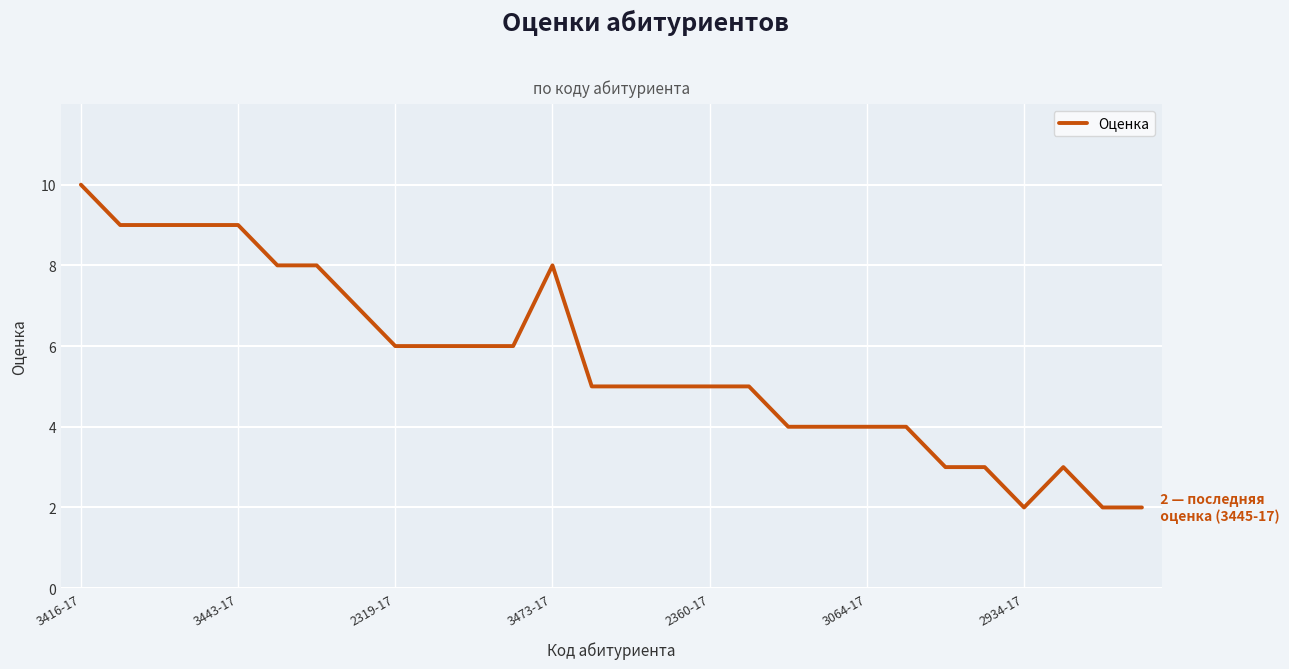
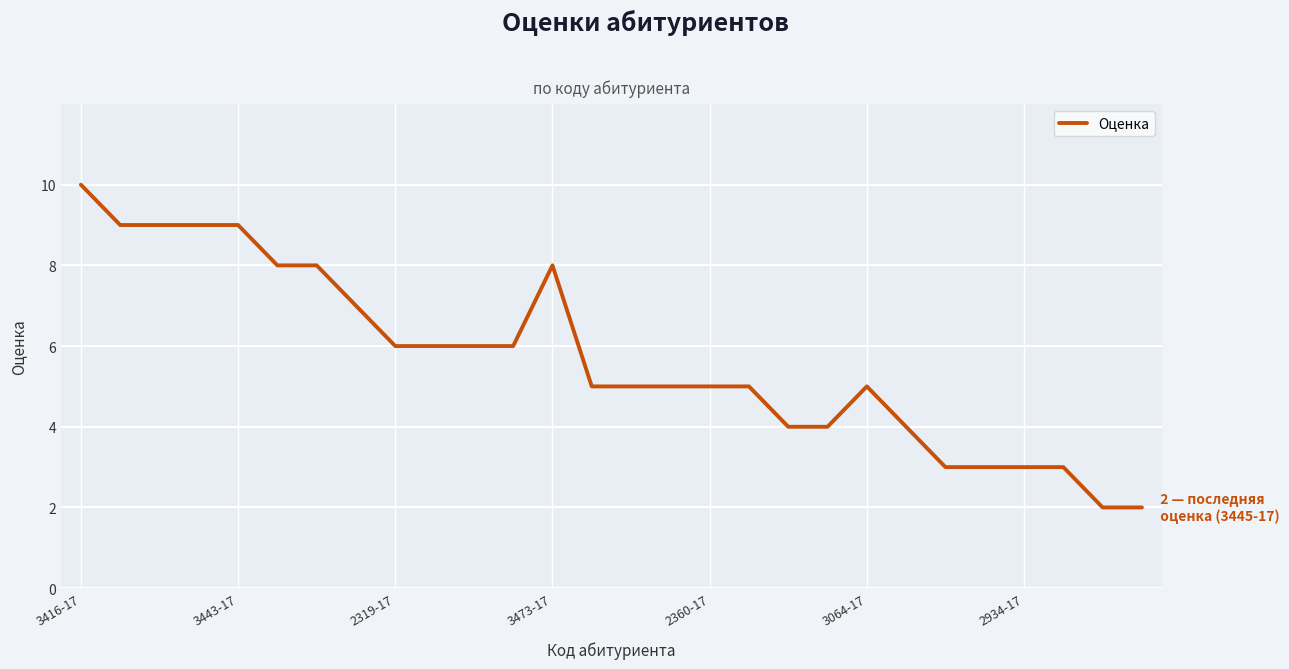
3064-17: 4 -> 5
2934-17: 2 -> 3
